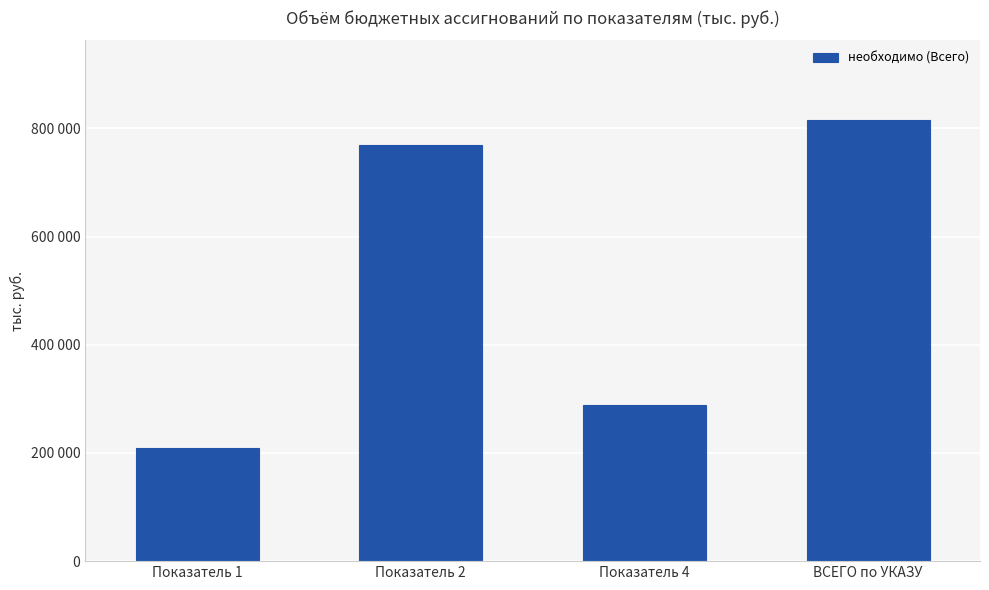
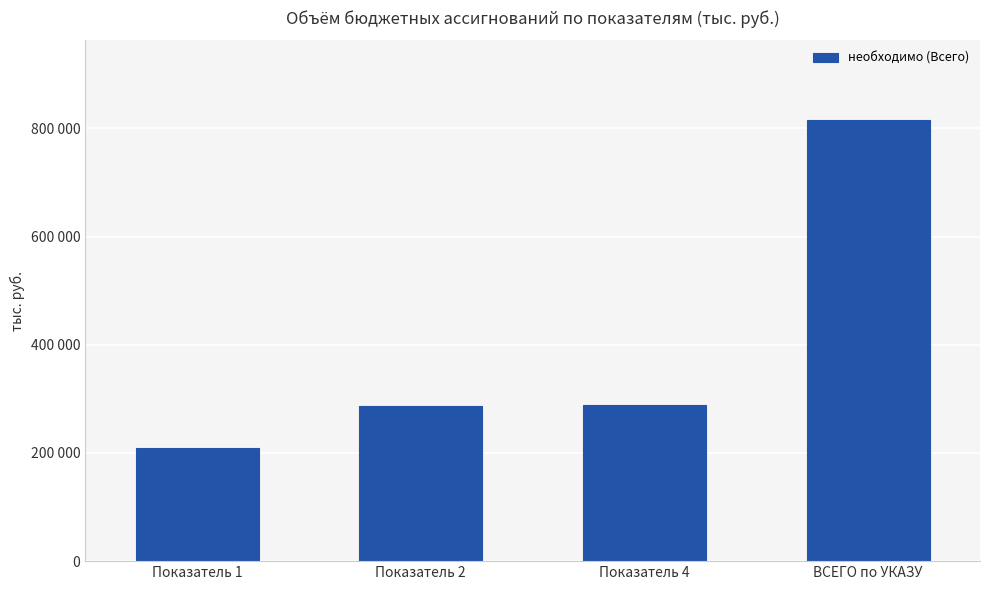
Показатель 2: 770000 -> 290000
